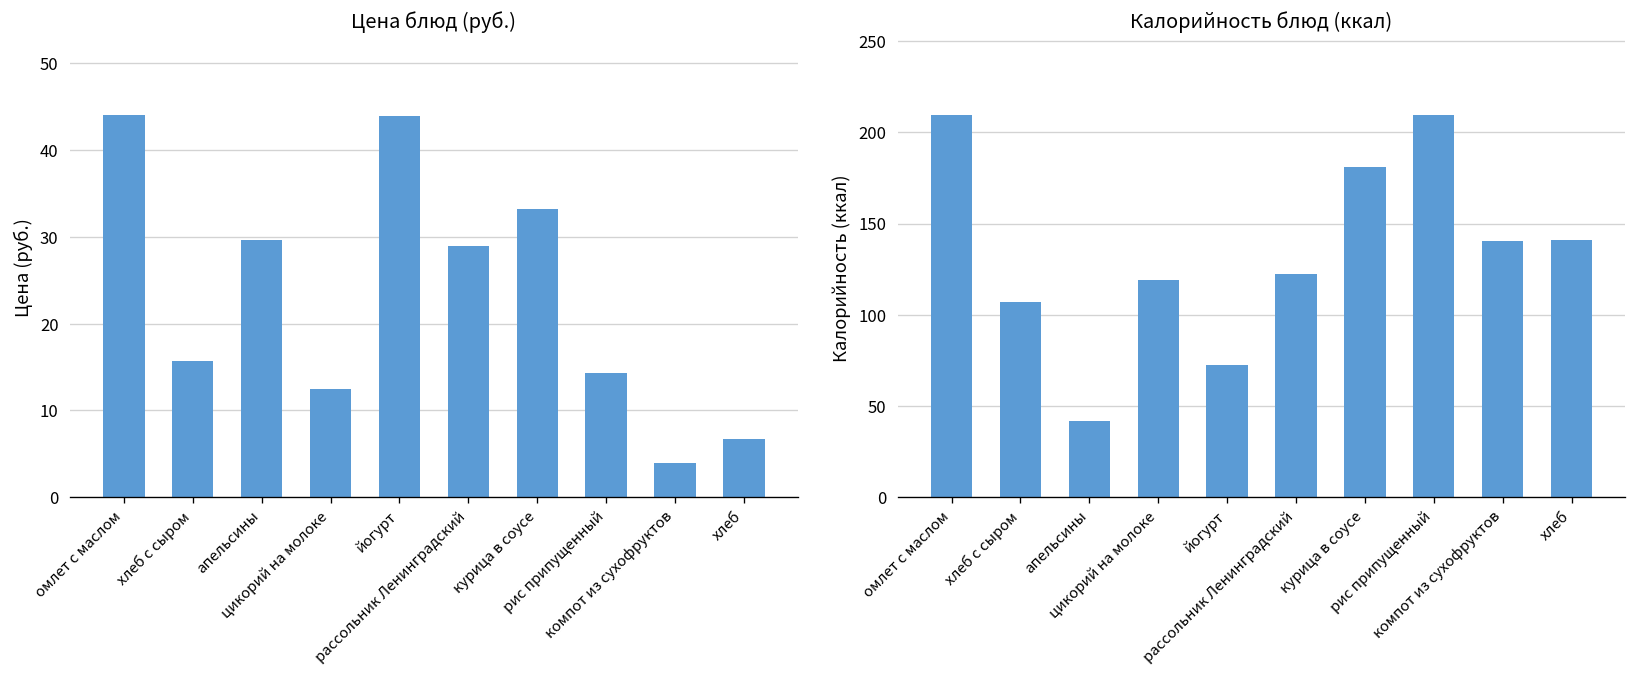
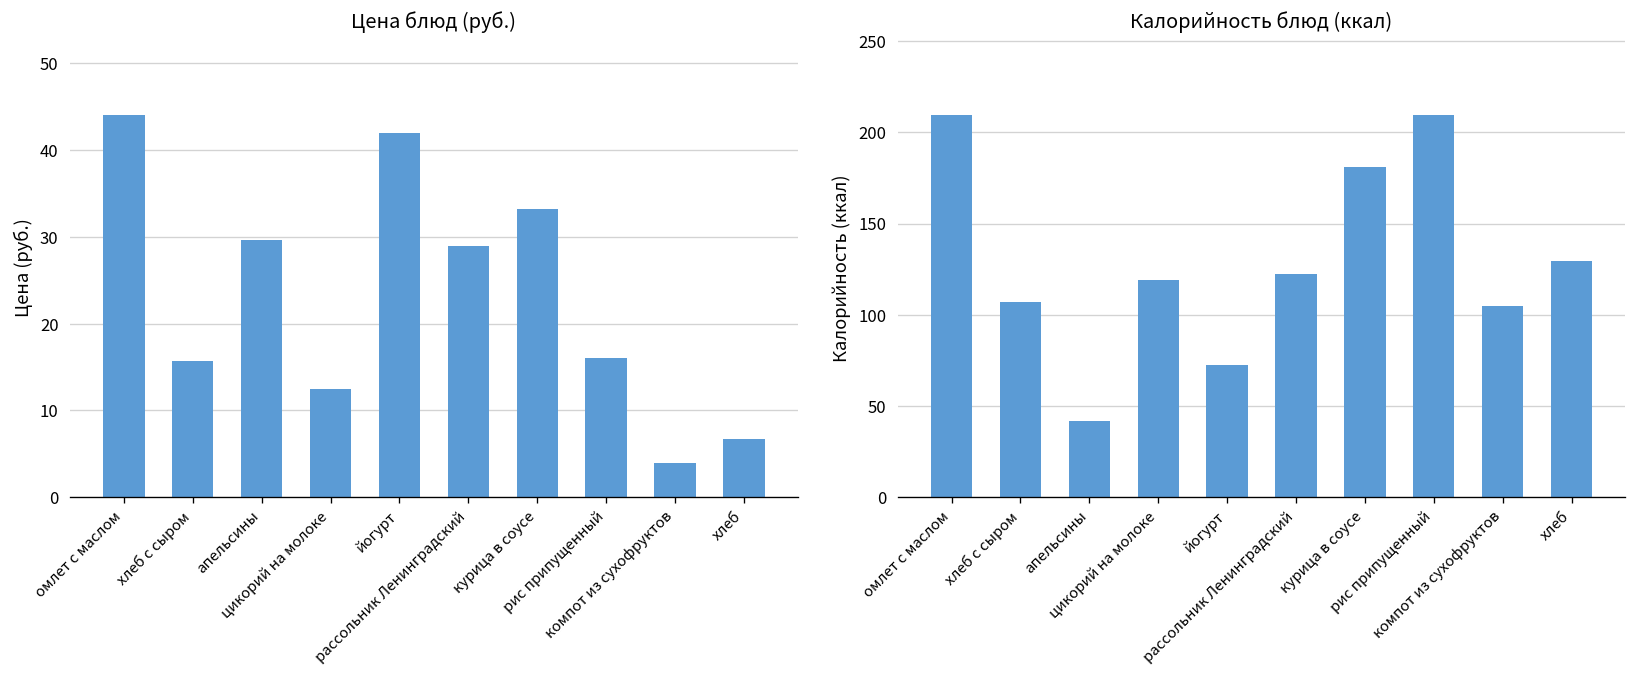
Цена блюд (руб.), йогурт: 44 -> 42
Цена блюд (руб.), рис припущенный: 14 -> 16
Калорийность блюд (ккал), компот из сухофруктов: 140 -> 105
Калорийность блюд (ккал), хлеб: 141 -> 130
